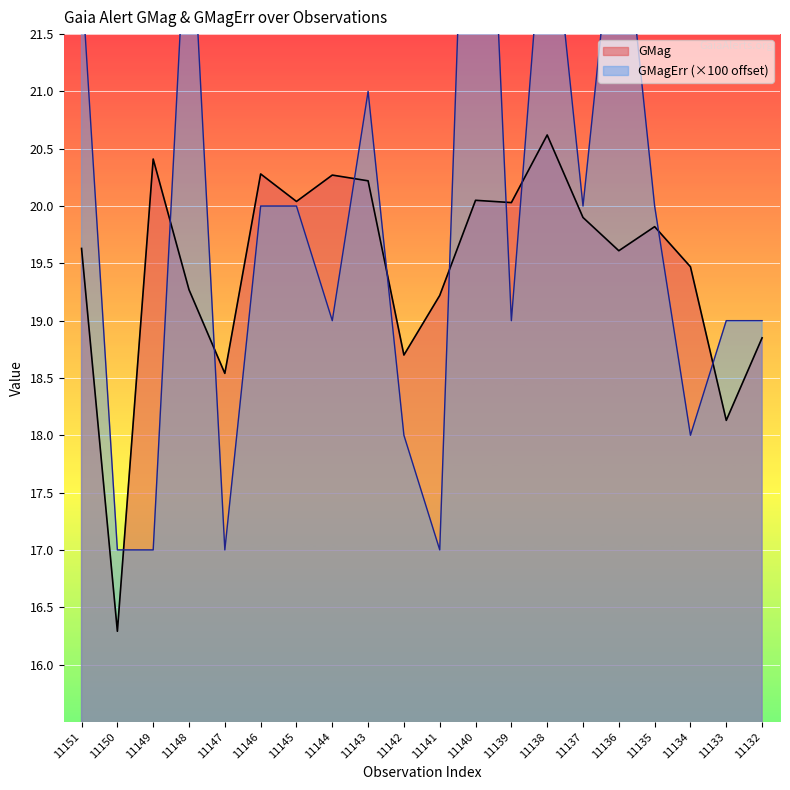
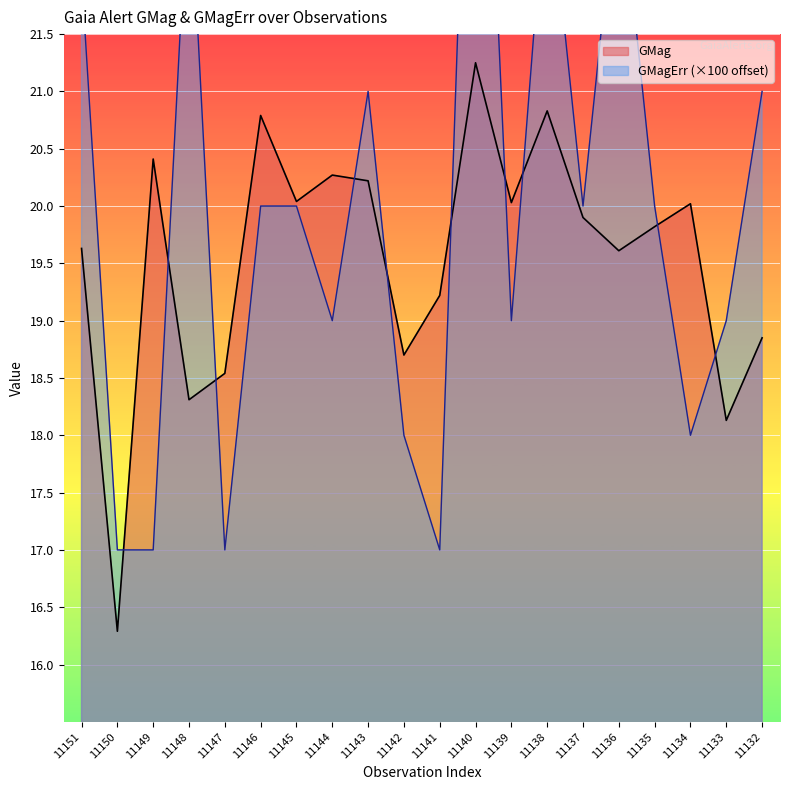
GMag, 11148: 19.27 -> 18.31
GMag, 11146: 20.28 -> 20.79
GMag, 11140: 20.05 -> 21.25
GMag, 11138: 20.62 -> 20.83
GMag, 11134: 19.47 -> 20.02
GMagErr (×100 offset), 11132: 19.00 -> 21.00
